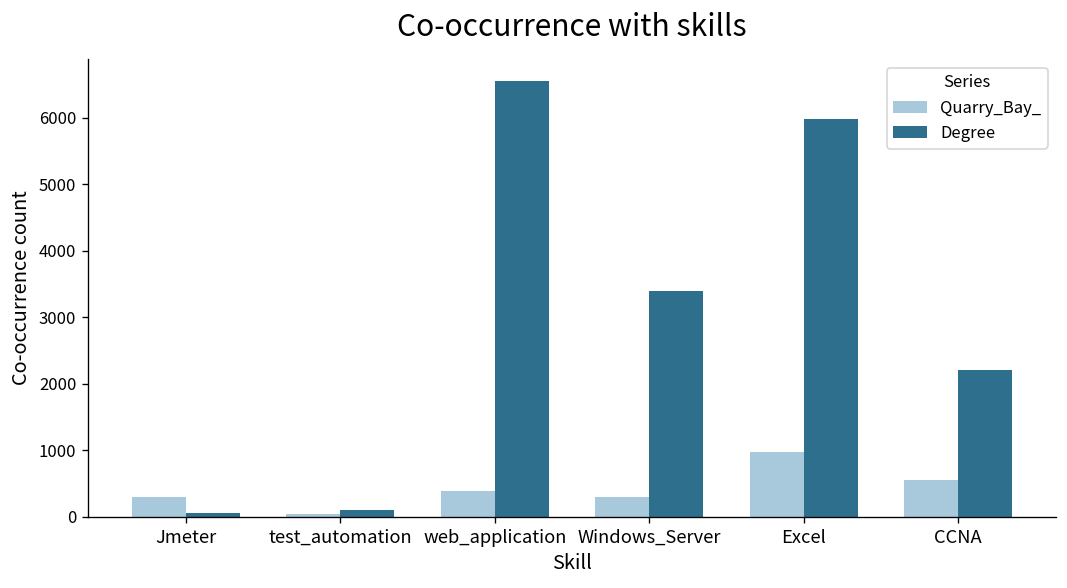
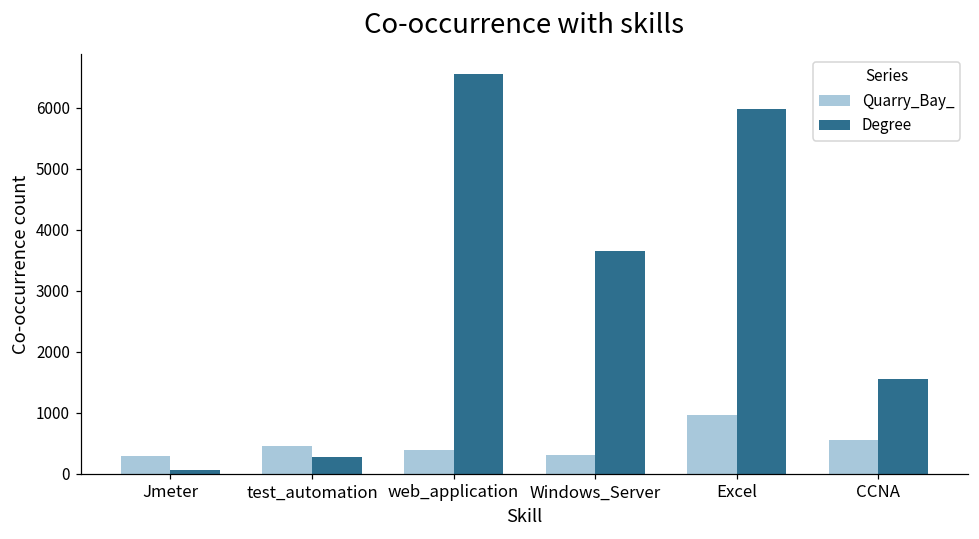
Quarry_Bay_, test_automation: 0 -> 500
Degree, test_automation: 100 -> 300
Degree, Windows_Server: 3400 -> 3600
Degree, CCNA: 2200 -> 1600
